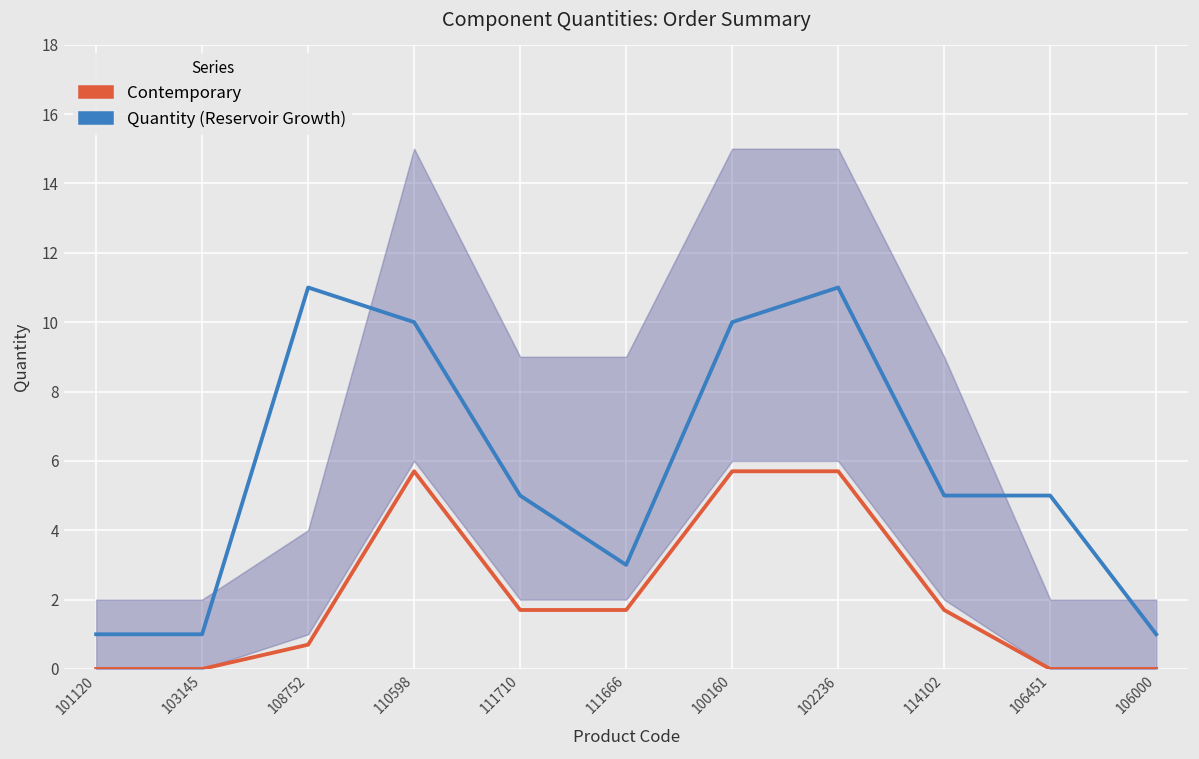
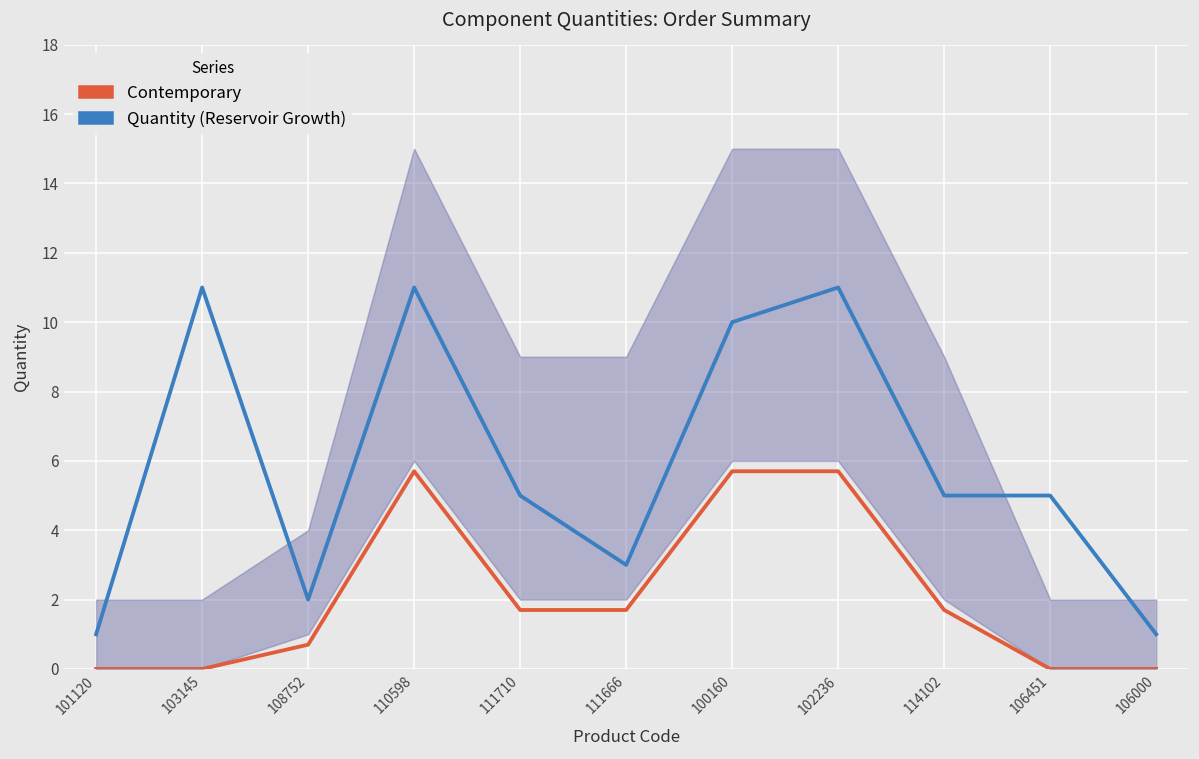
Quantity (Reservoir Growth), 103145: 1 -> 11
Quantity (Reservoir Growth), 108752: 11 -> 2
Quantity (Reservoir Growth), 110598: 10 -> 11
